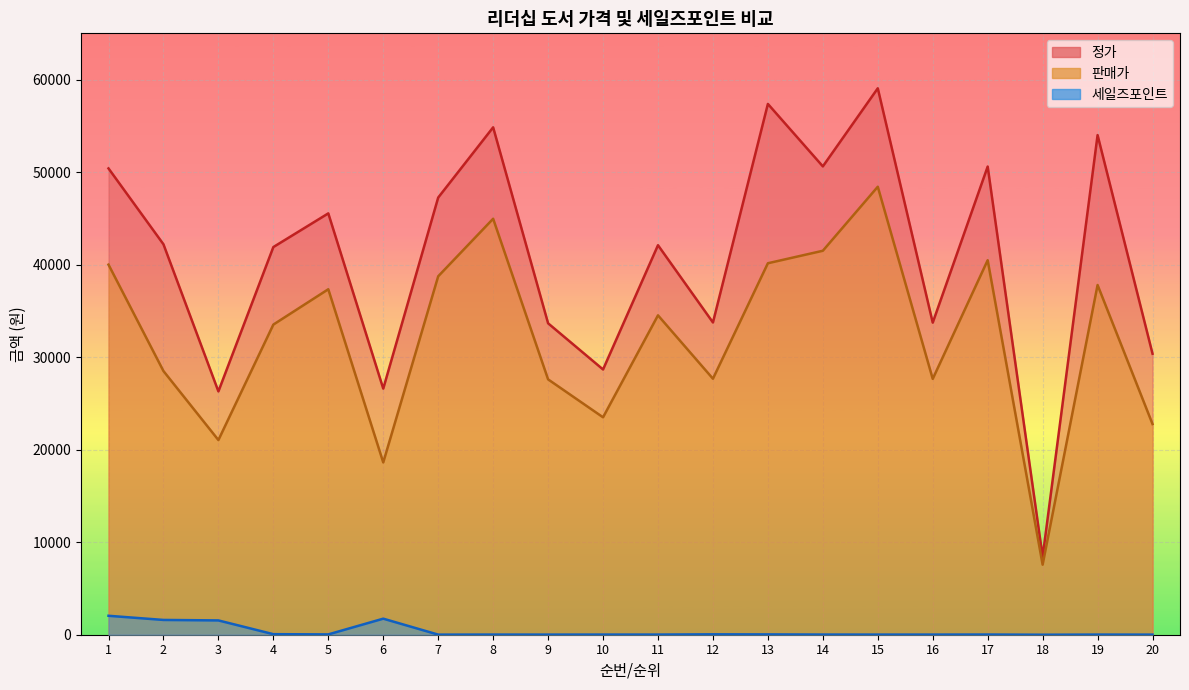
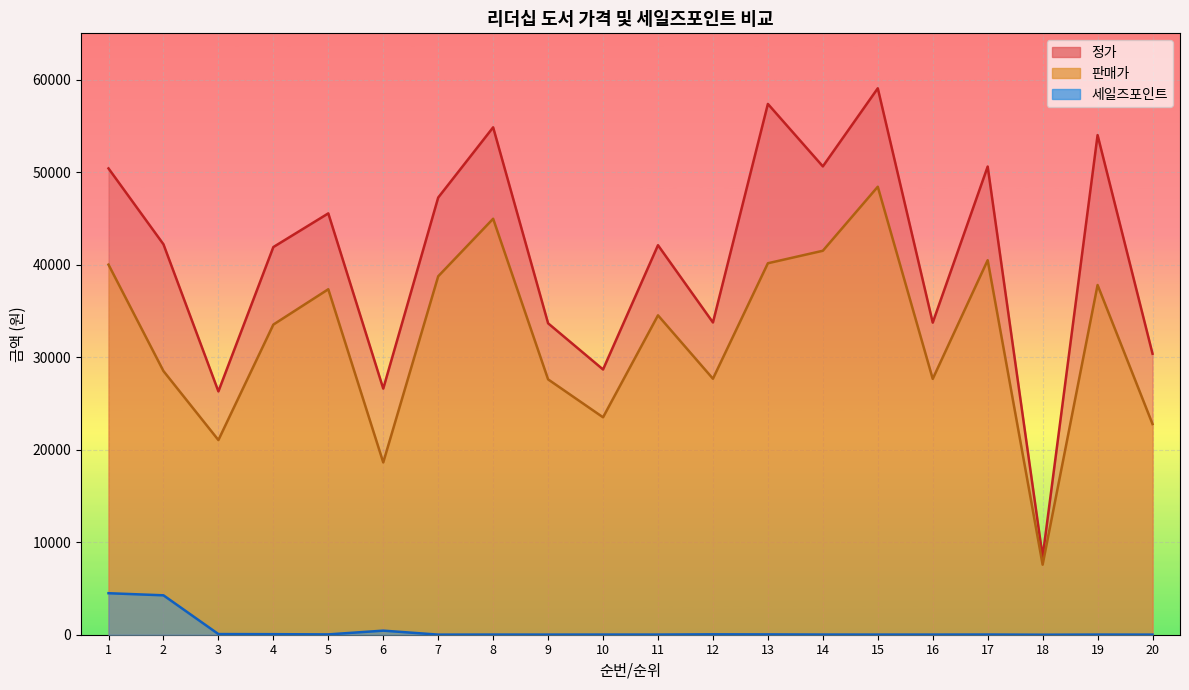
세일즈포인트, 1: 2000 -> 4000
세일즈포인트, 2: 2000 -> 4000
세일즈포인트, 3: 2000 -> 0
세일즈포인트, 6: 2000 -> 0
